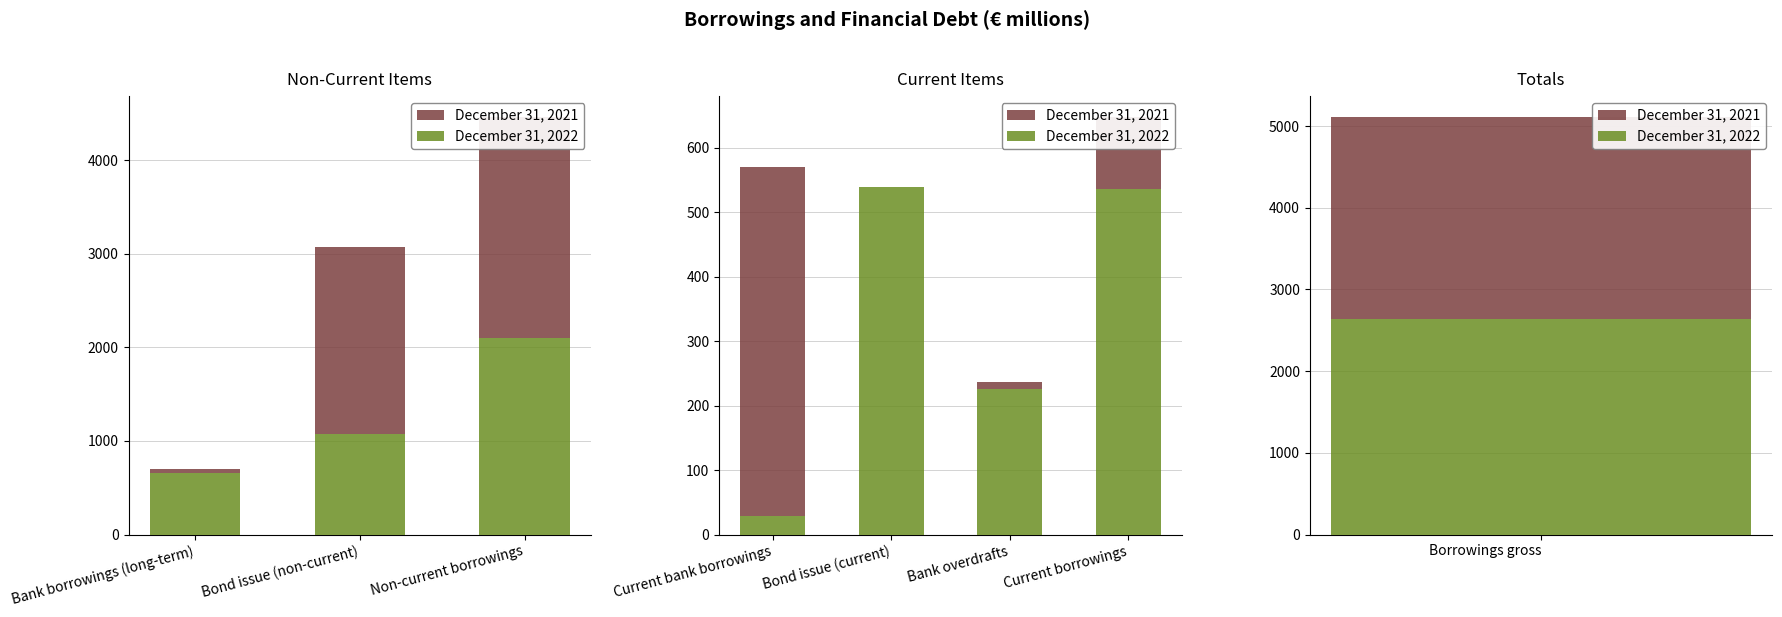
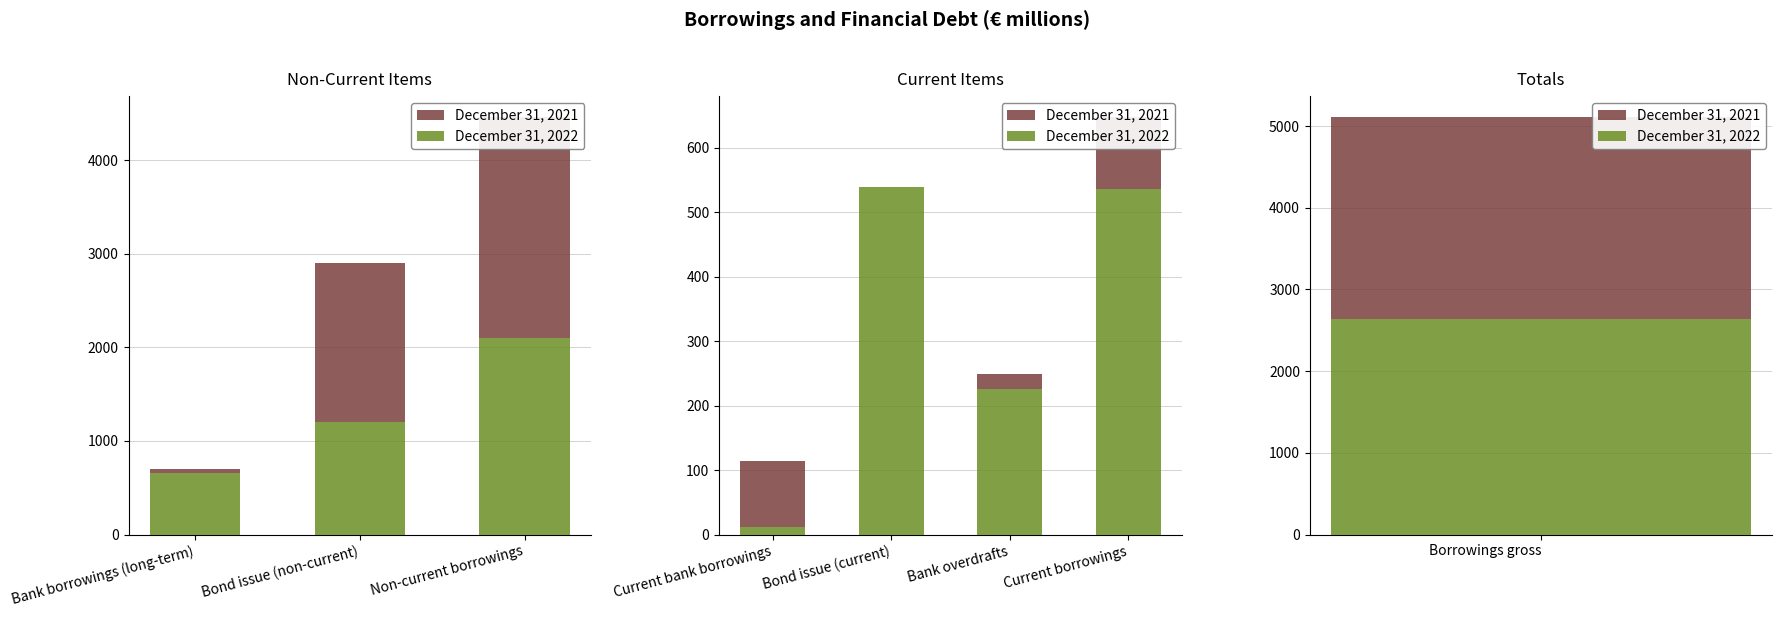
Non-Current Items, December 31, 2022, Bond issue (non-current): 1100 -> 1200
Non-Current Items, December 31, 2021, Bond issue (non-current): 2000 -> 1700
Current Items, December 31, 2022, Current bank borrowings: 30 -> 10
Current Items, December 31, 2021, Current bank borrowings: 540 -> 100
Current Items, December 31, 2021, Bank overdrafts: 10 -> 20
